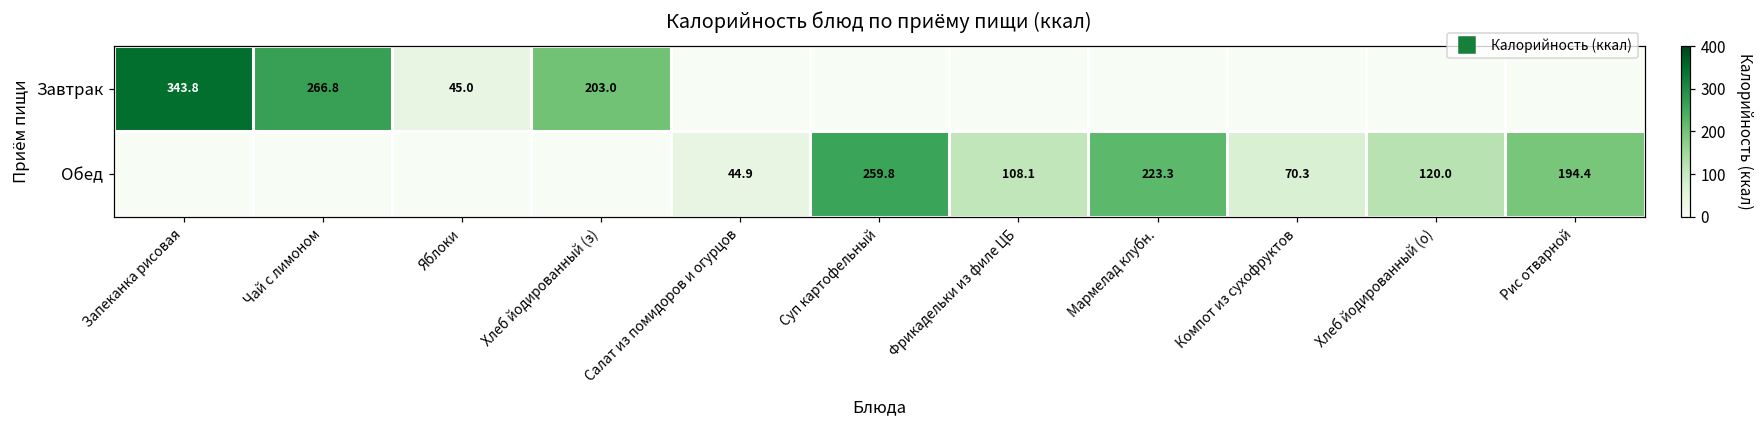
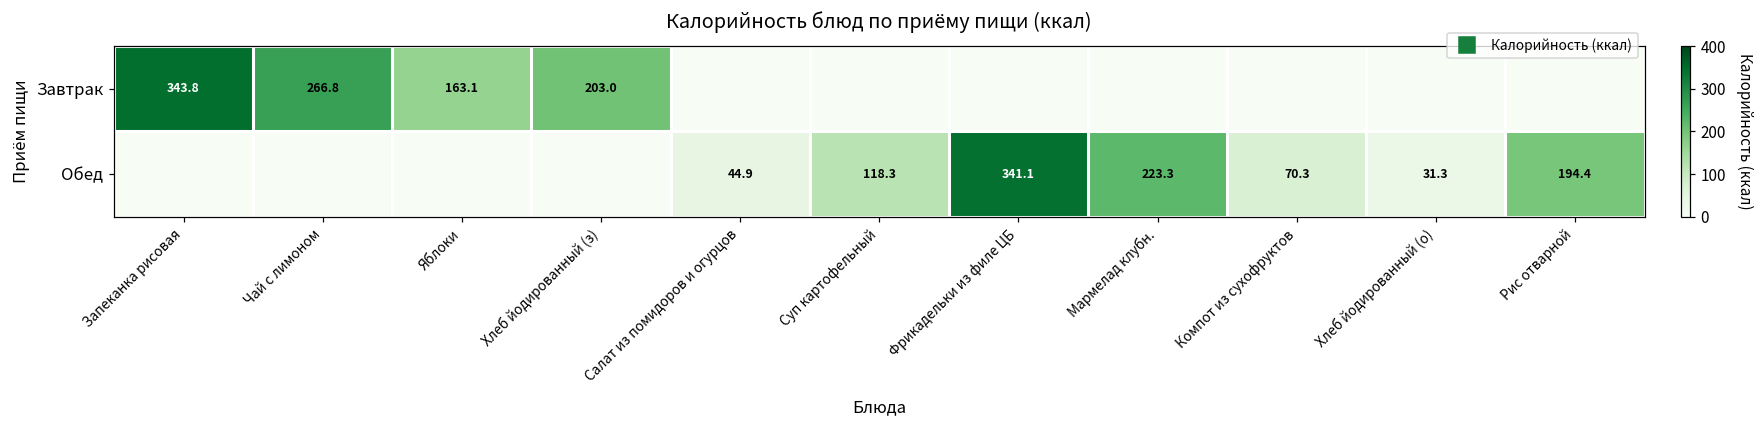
Завтрак, Яблоки: 45.0 -> 163.1
Обед, Суп картофельный: 259.8 -> 118.3
Обед, Фрикадельки из филе ЦБ: 108.1 -> 341.1
Обед, Хлеб йодированный (о): 120.0 -> 31.3
